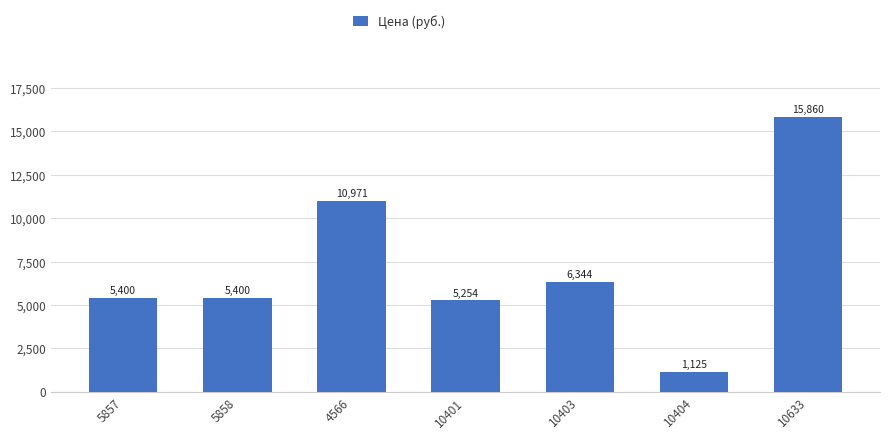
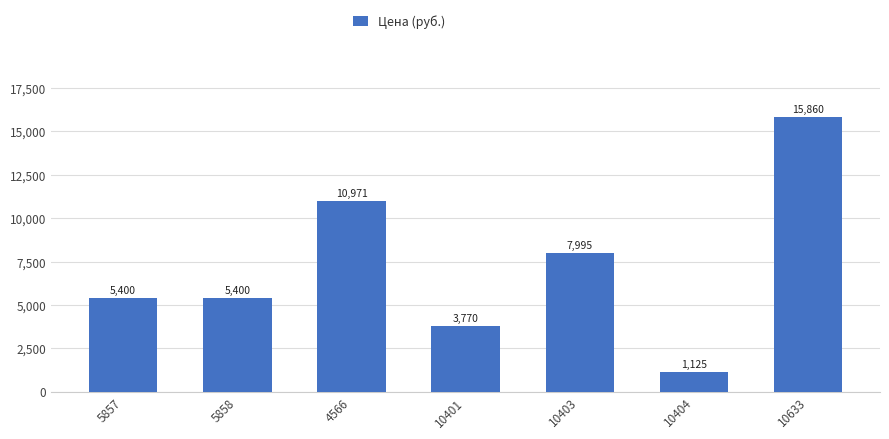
10401: 5,254 -> 3,770
10403: 6,344 -> 7,995
